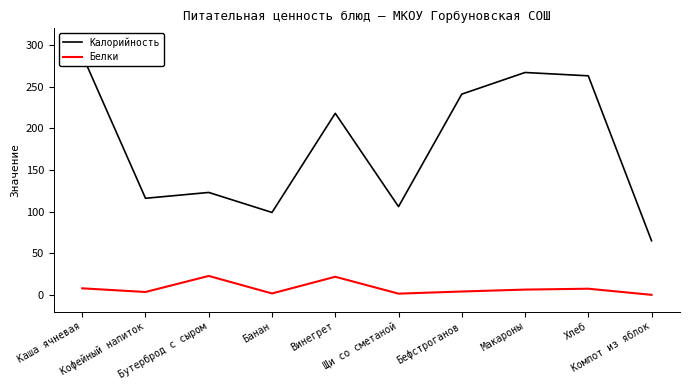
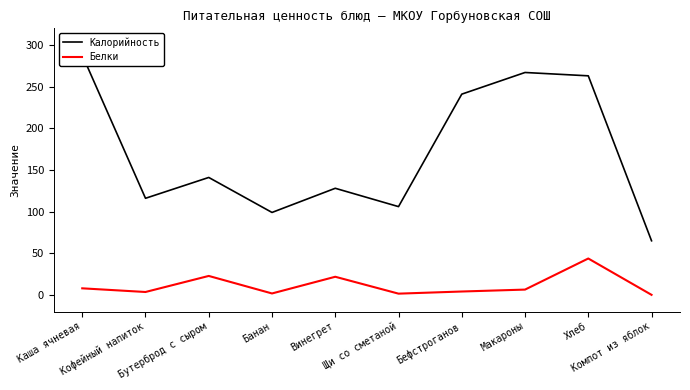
Калорийность, Бутерброд с сыром: 120 -> 140
Калорийность, Винегрет: 220 -> 130
Белки, Хлеб: 10 -> 40
